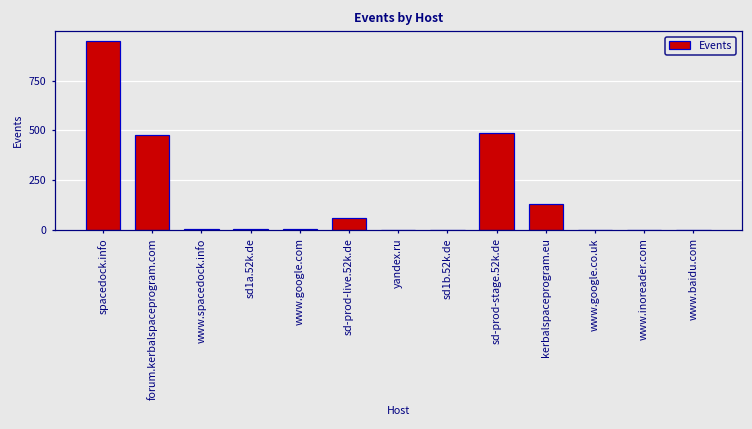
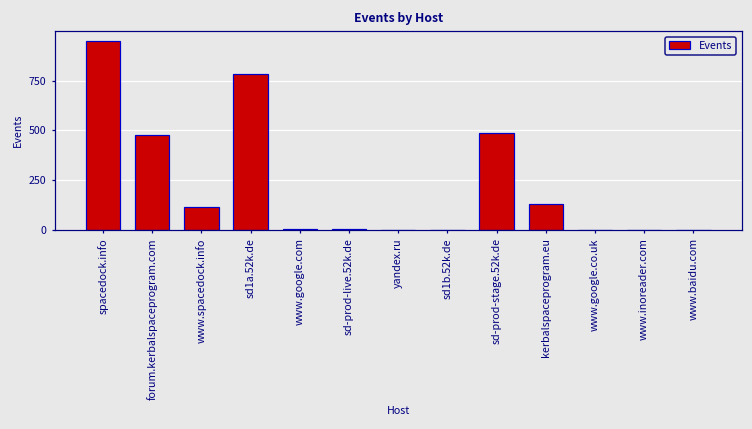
www.spacedock.info: 10 -> 120
sd1a.52k.de: 10 -> 780
sd-prod-live.52k.de: 60 -> 0
